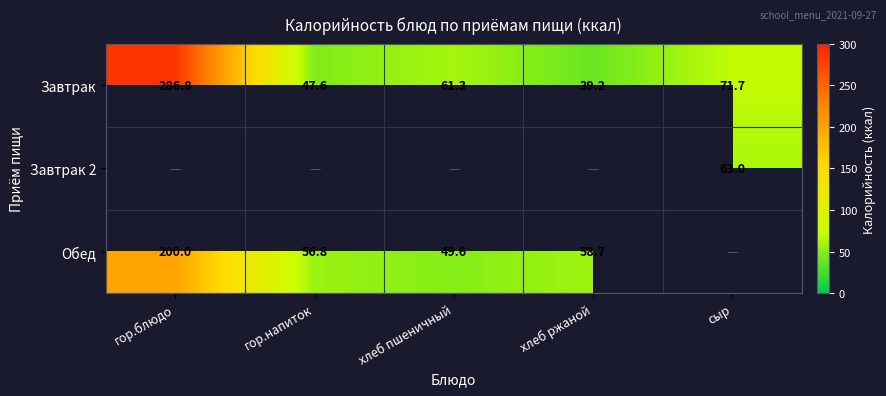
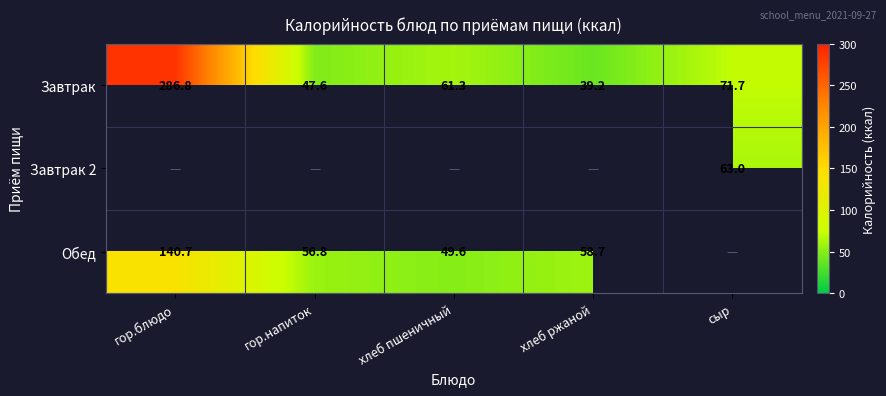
Обед, гор.блюдо: 200.0 -> 140.7
